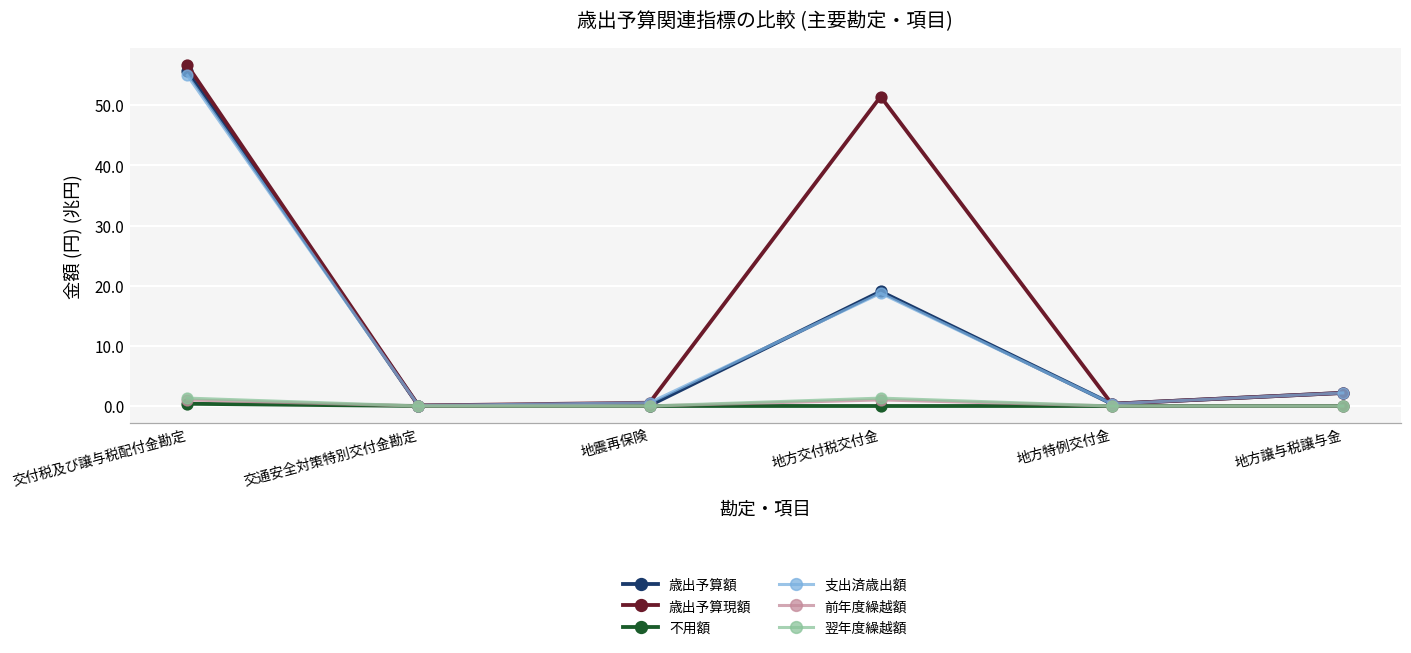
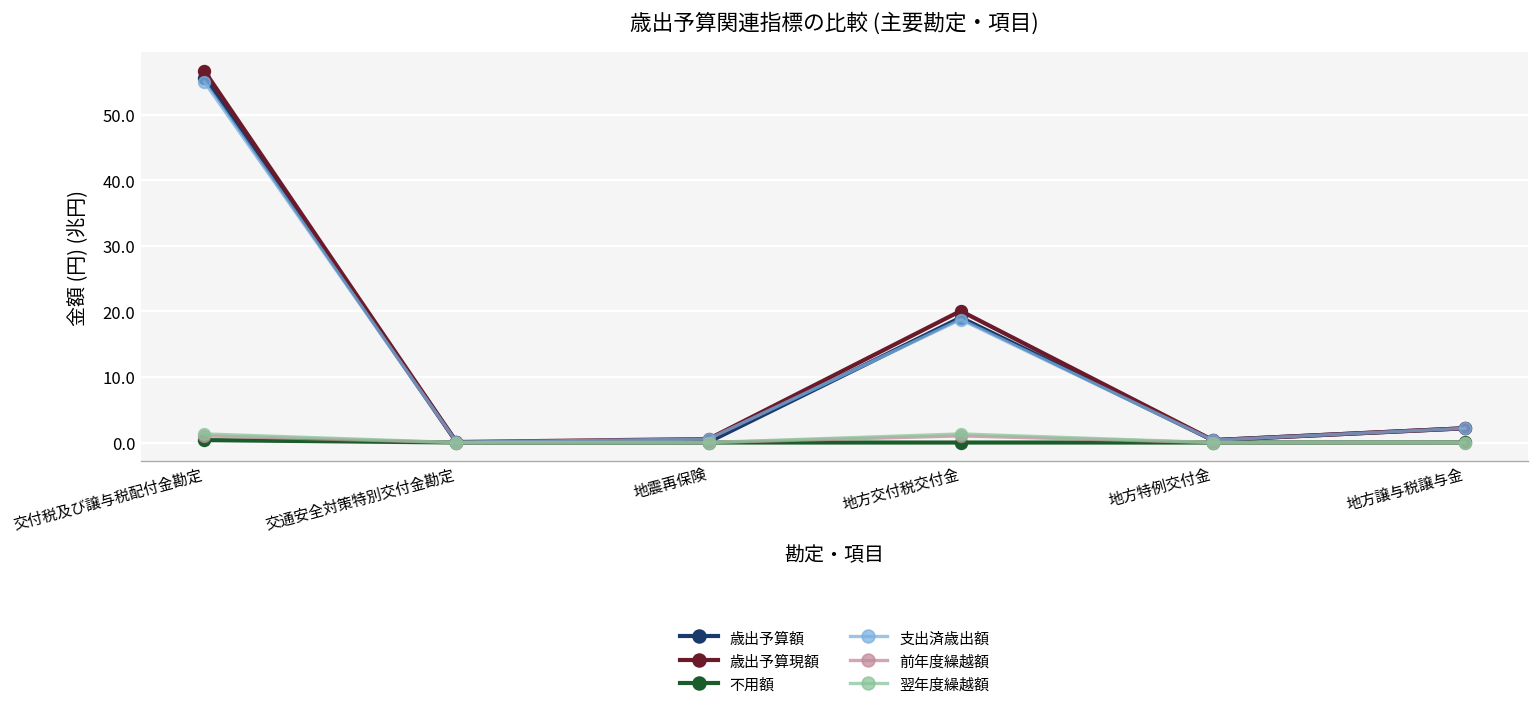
歳出予算現額, 地方交付税交付金: 51 -> 20
